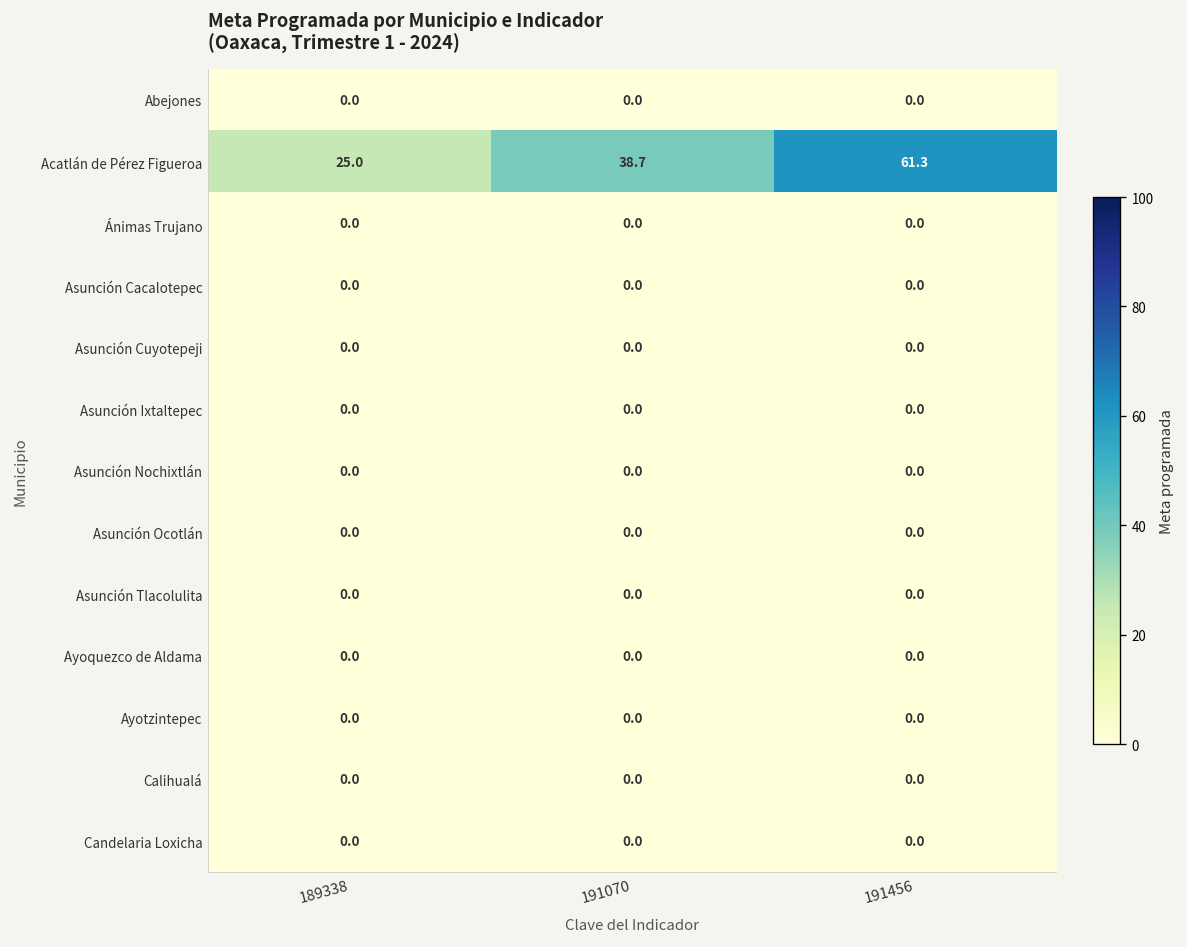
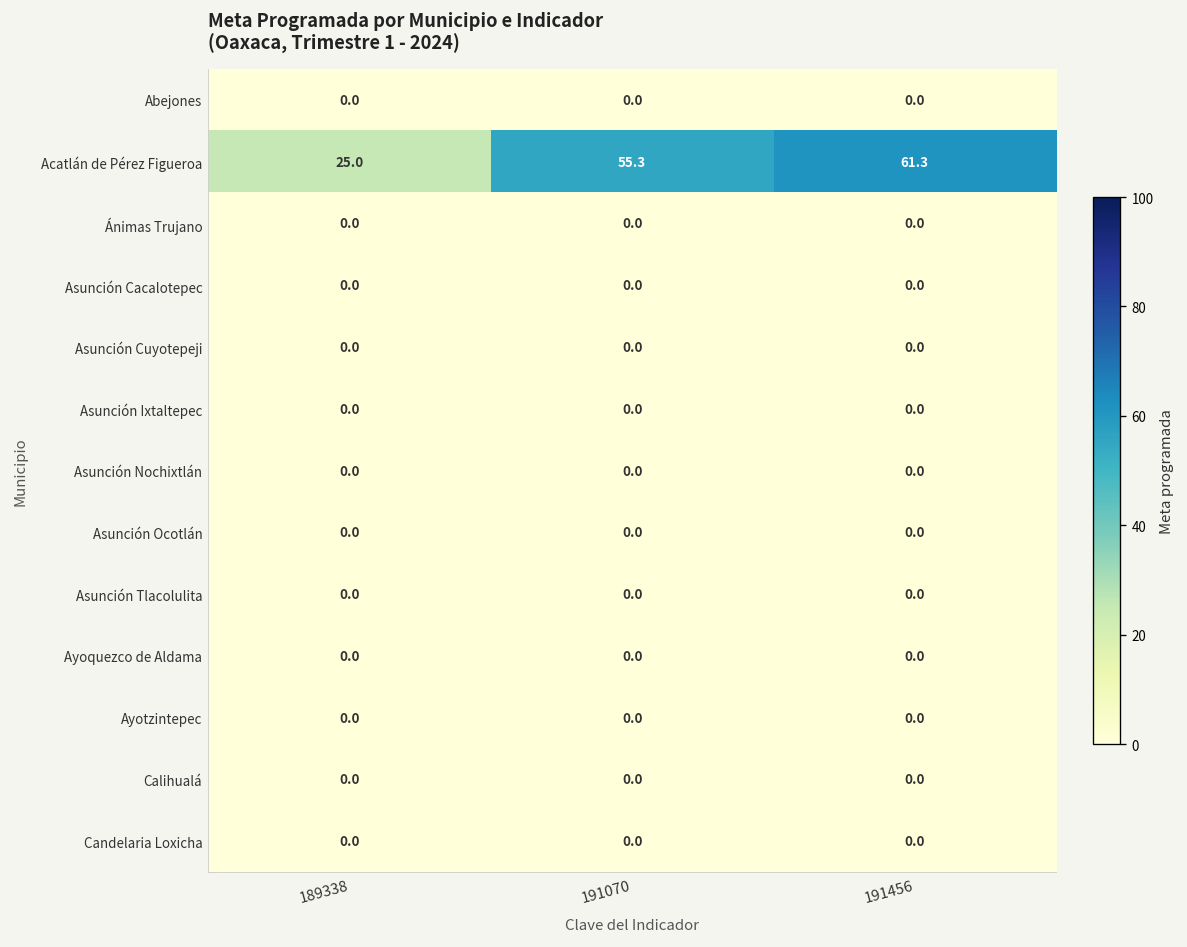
Acatlán de Pérez Figueroa, 191070: 38.7 -> 55.3
